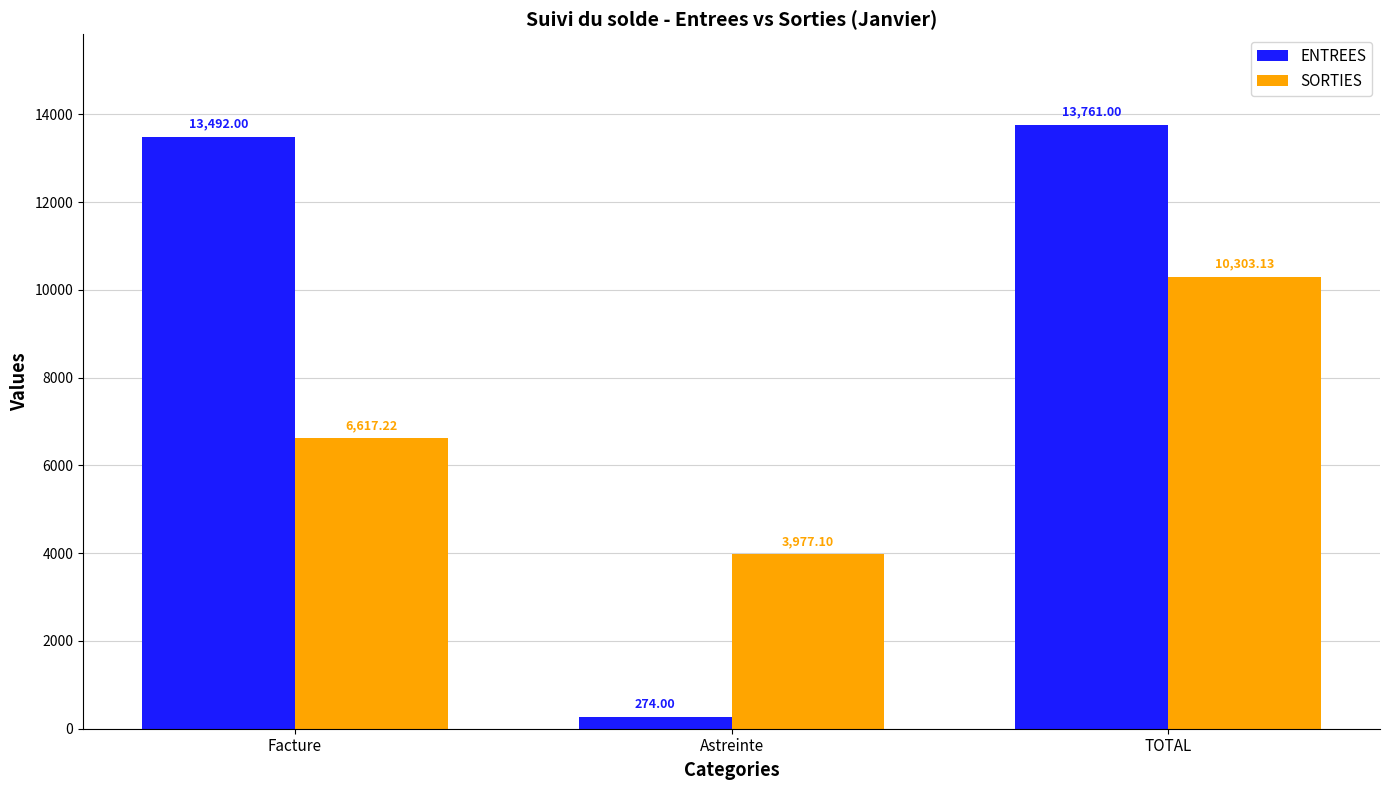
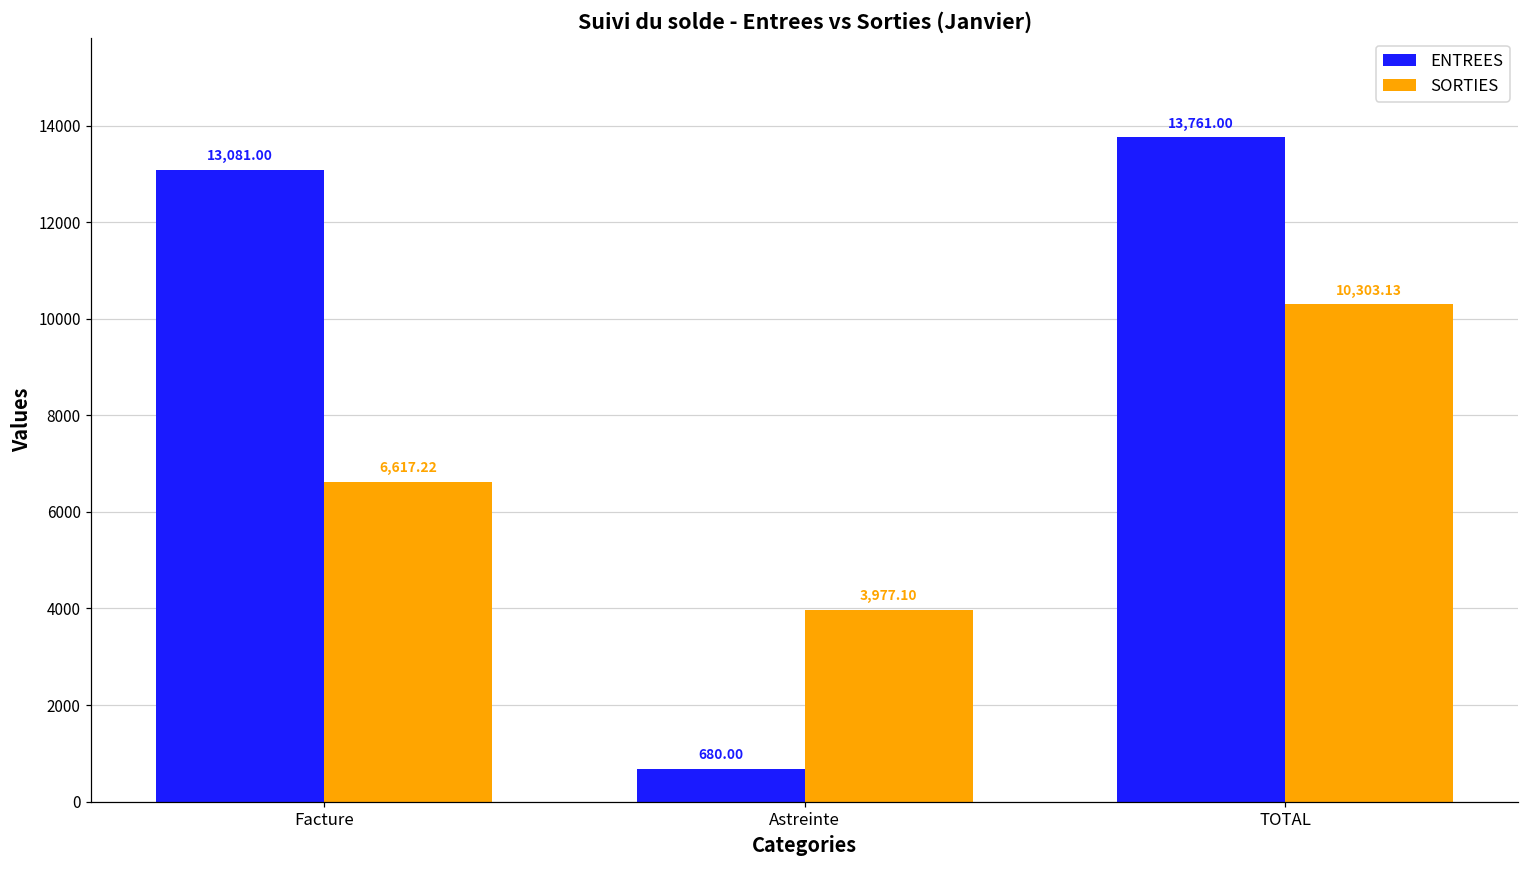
ENTREES, Facture: 13,492.00 -> 13,081.00
ENTREES, Astreinte: 274.00 -> 680.00
